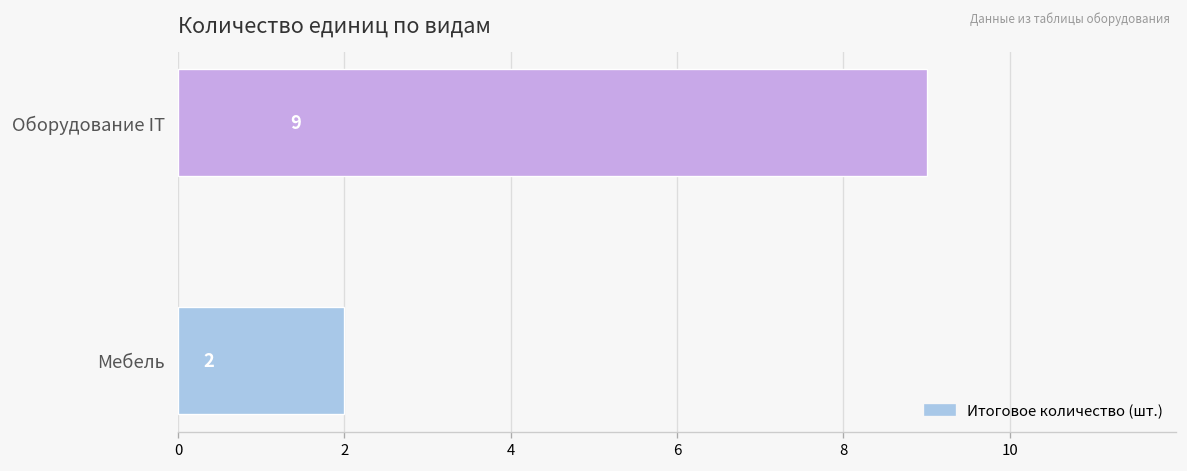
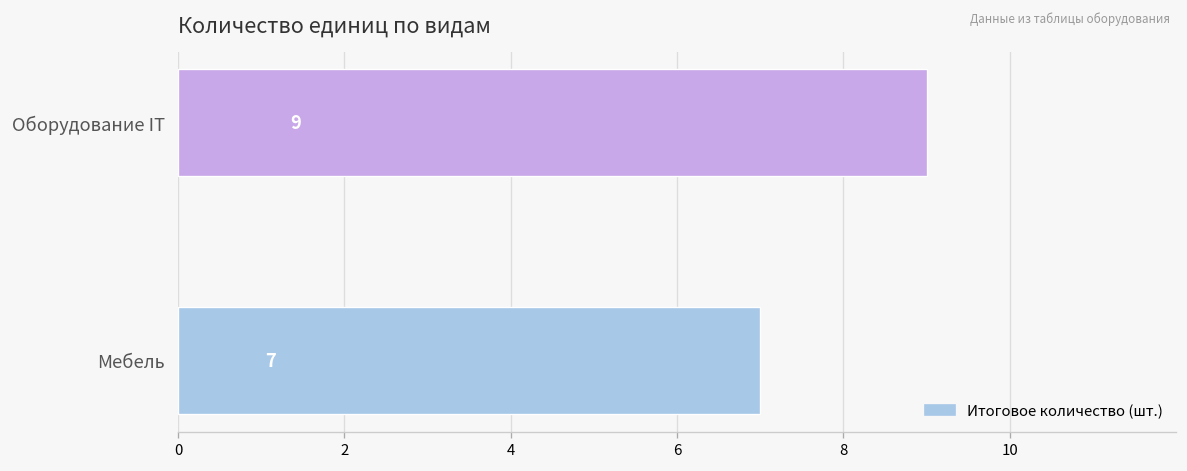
Мебель: 2 -> 7
